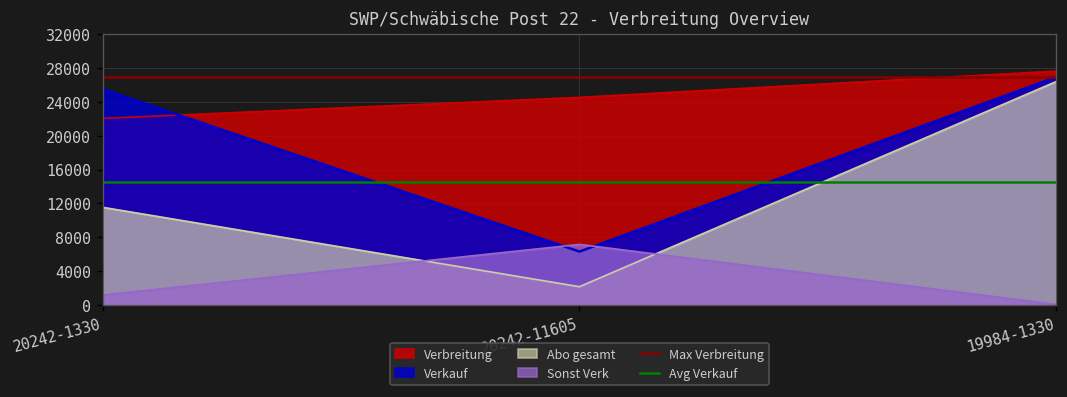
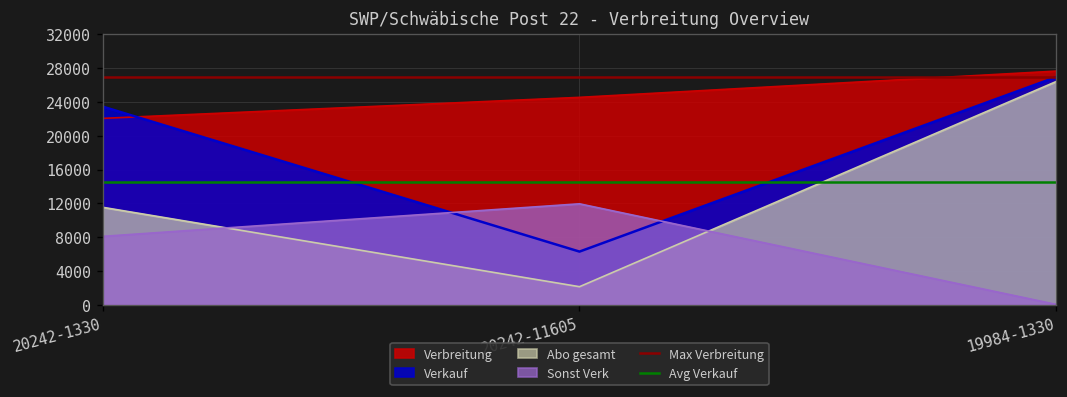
Verkauf, 20242-1330: 26000 -> 23000
Sonst Verk, 20242-1330: 1000 -> 8000
Sonst Verk, 20242-11605: 7000 -> 12000
